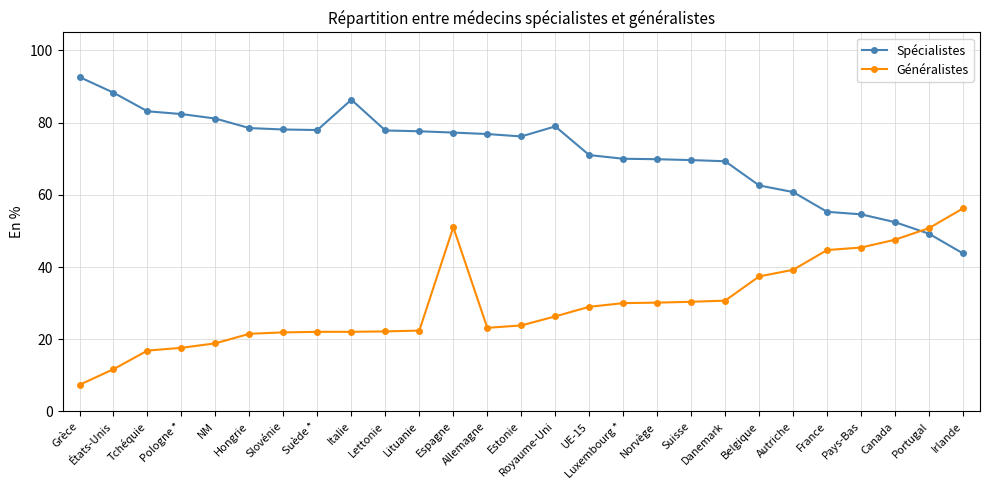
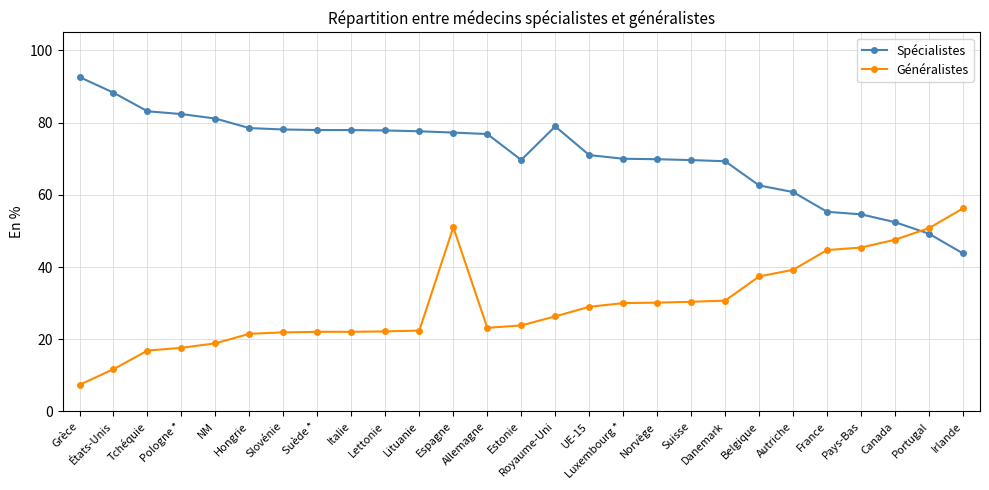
Spécialistes, Italie: 86 -> 78
Spécialistes, Estonie: 76 -> 70
